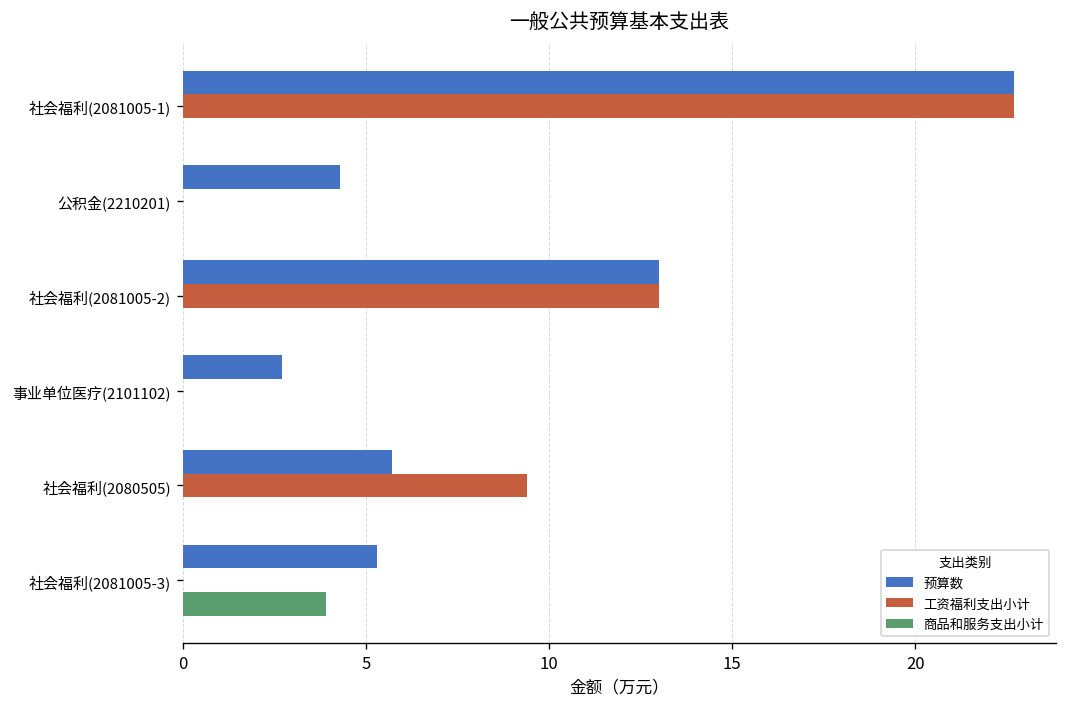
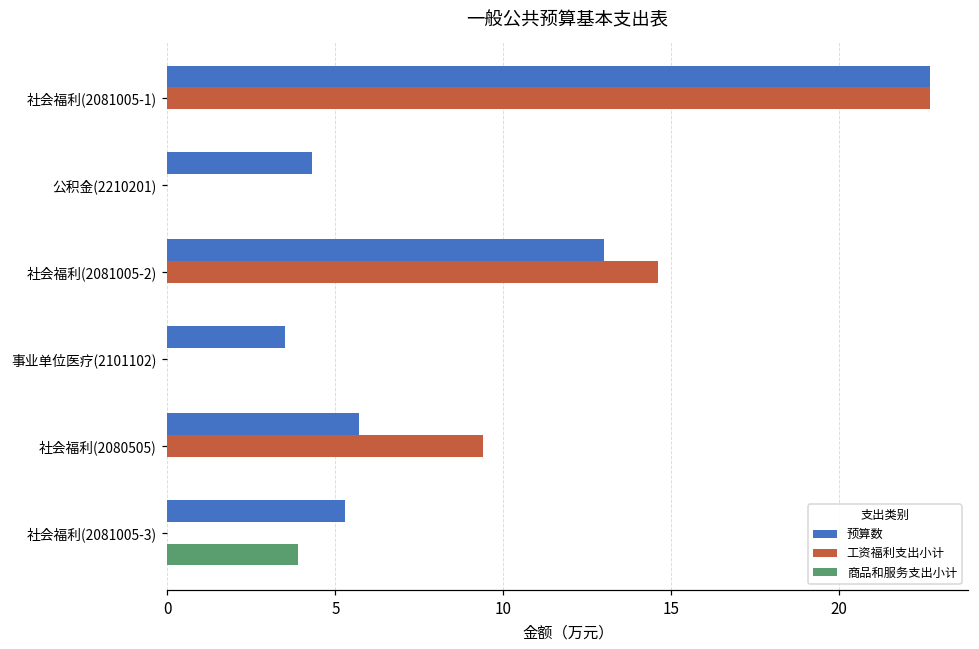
工资福利支出小计, 社会福利(2081005-2): 13.0 -> 14.6
预算数, 事业单位医疗(2101102): 2.7 -> 3.5
